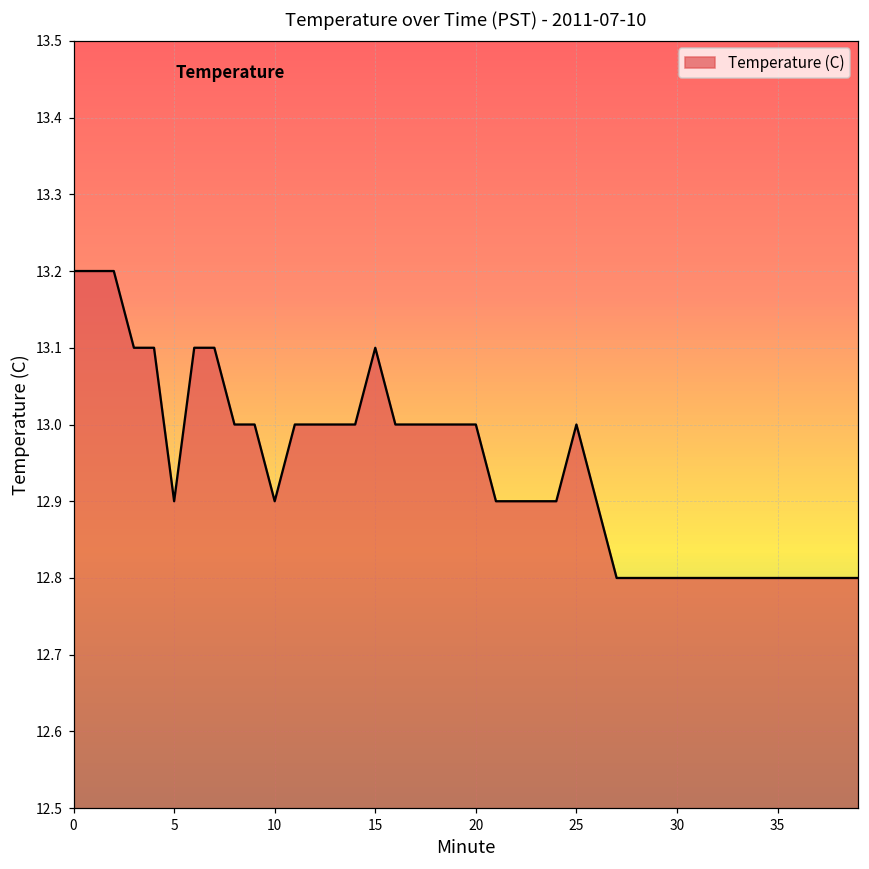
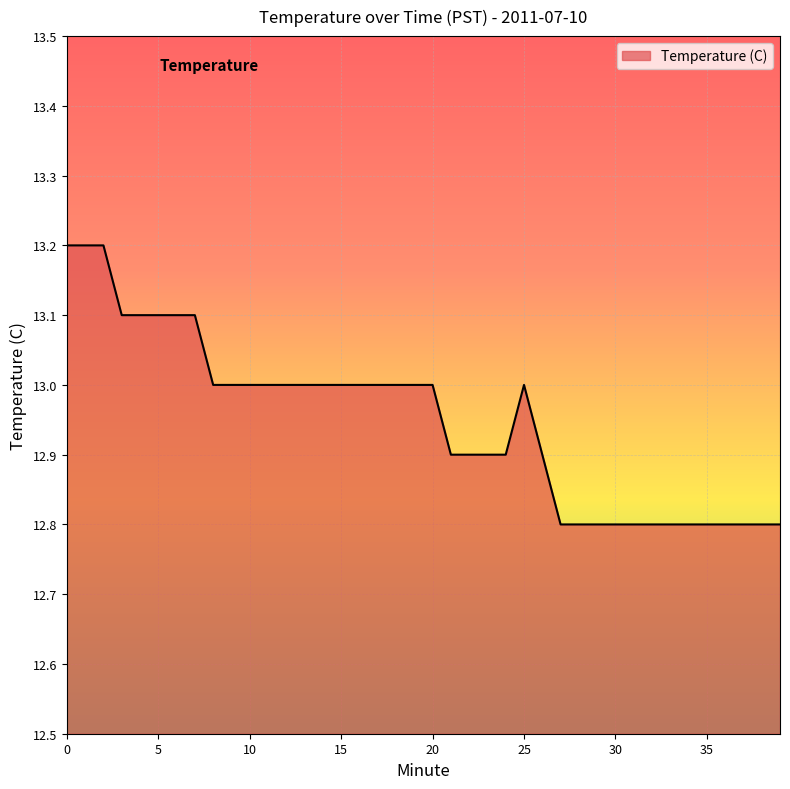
5: 12.9 -> 13.1
10: 12.9 -> 13.0
15: 13.1 -> 13.0
